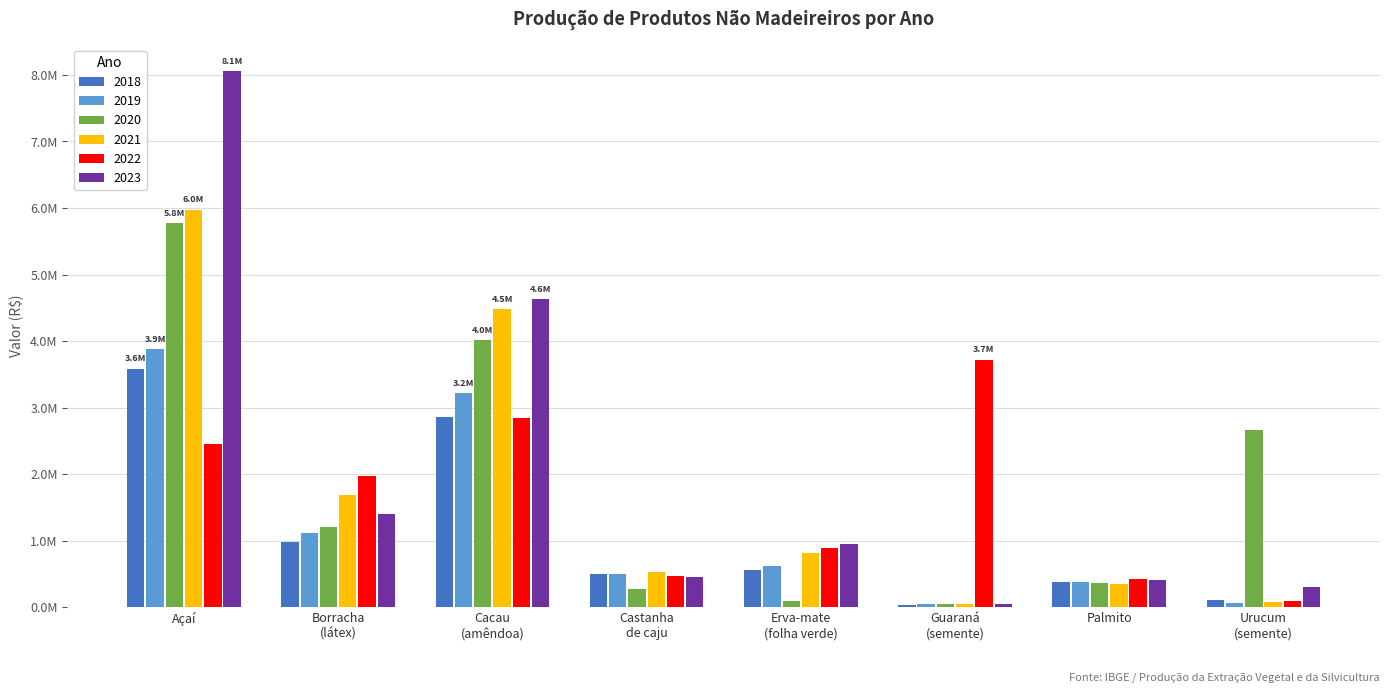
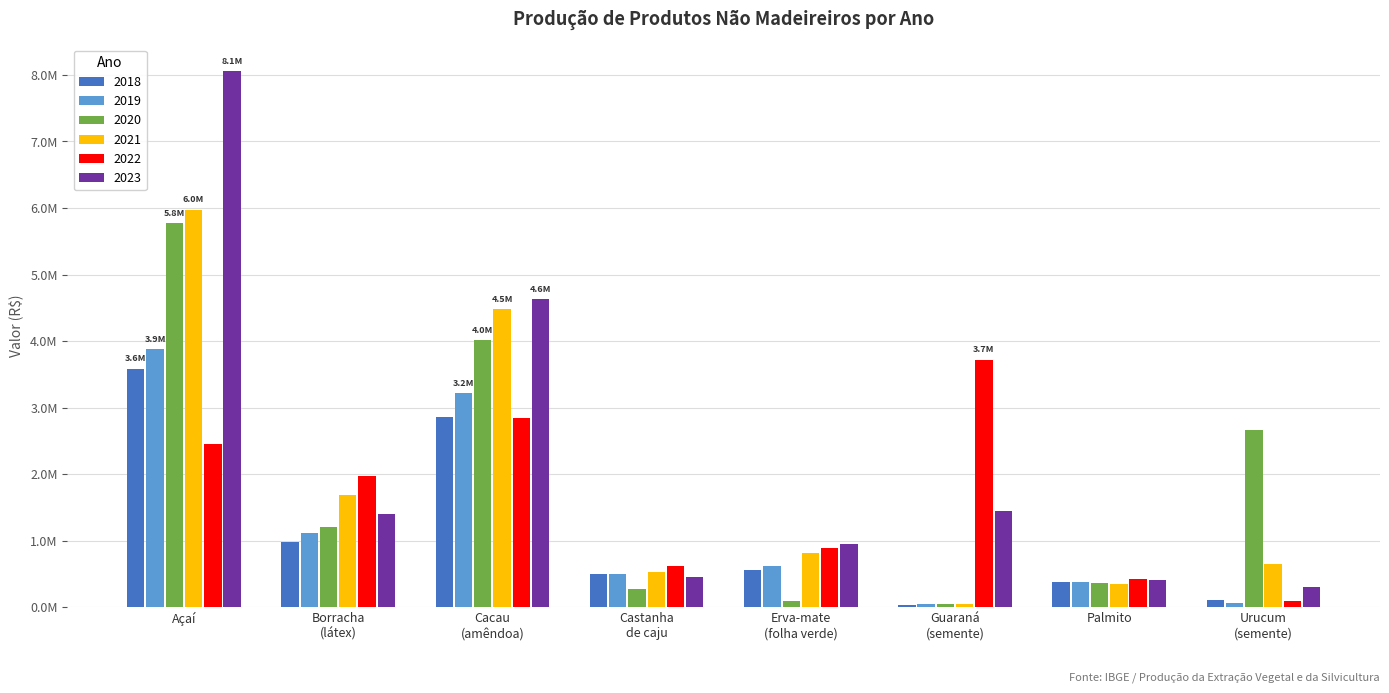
2022, Castanha de caju: 500000 -> 600000
2023, Guaraná (semente): 100000 -> 1400000
2021, Urucum (semente): 100000 -> 700000
